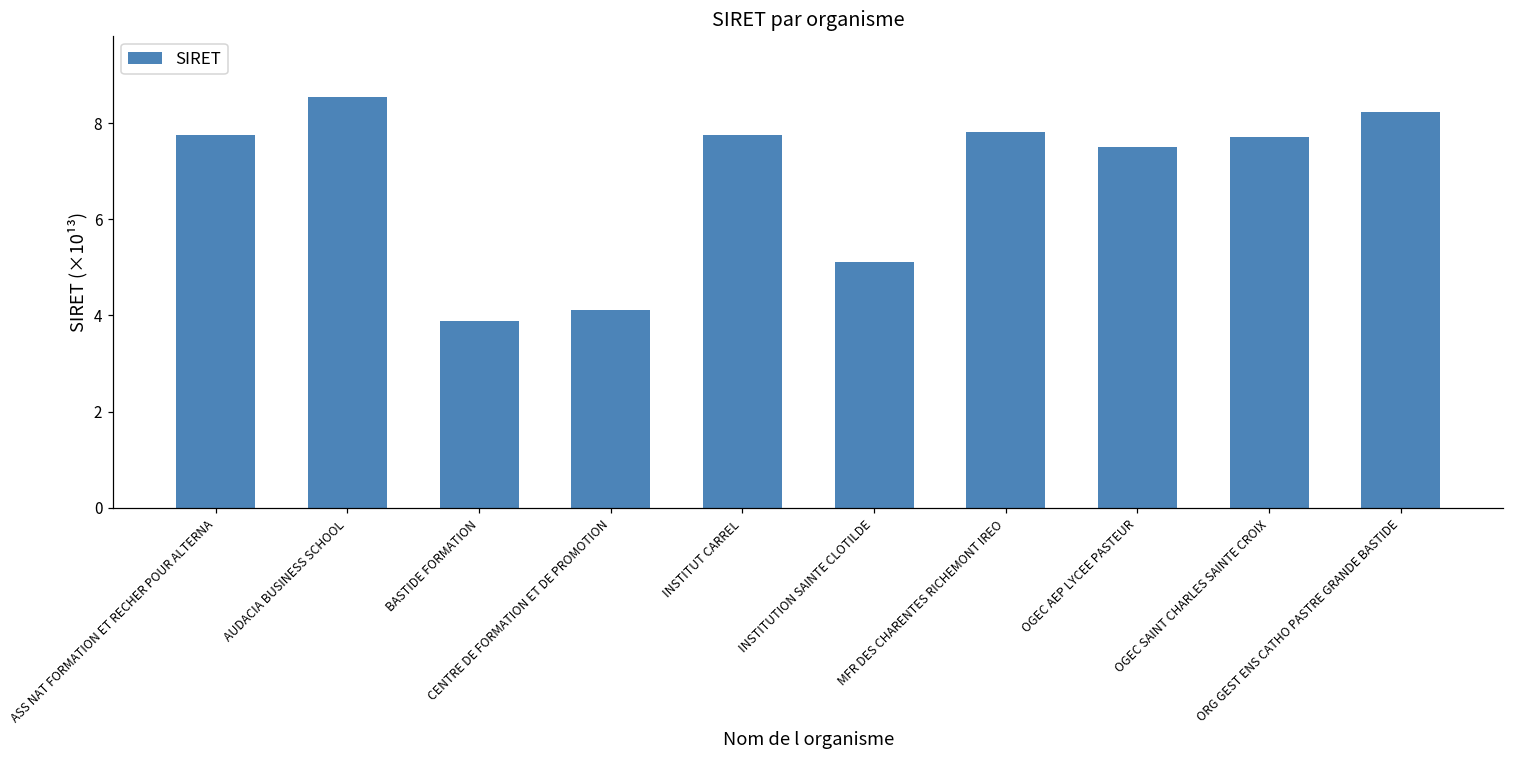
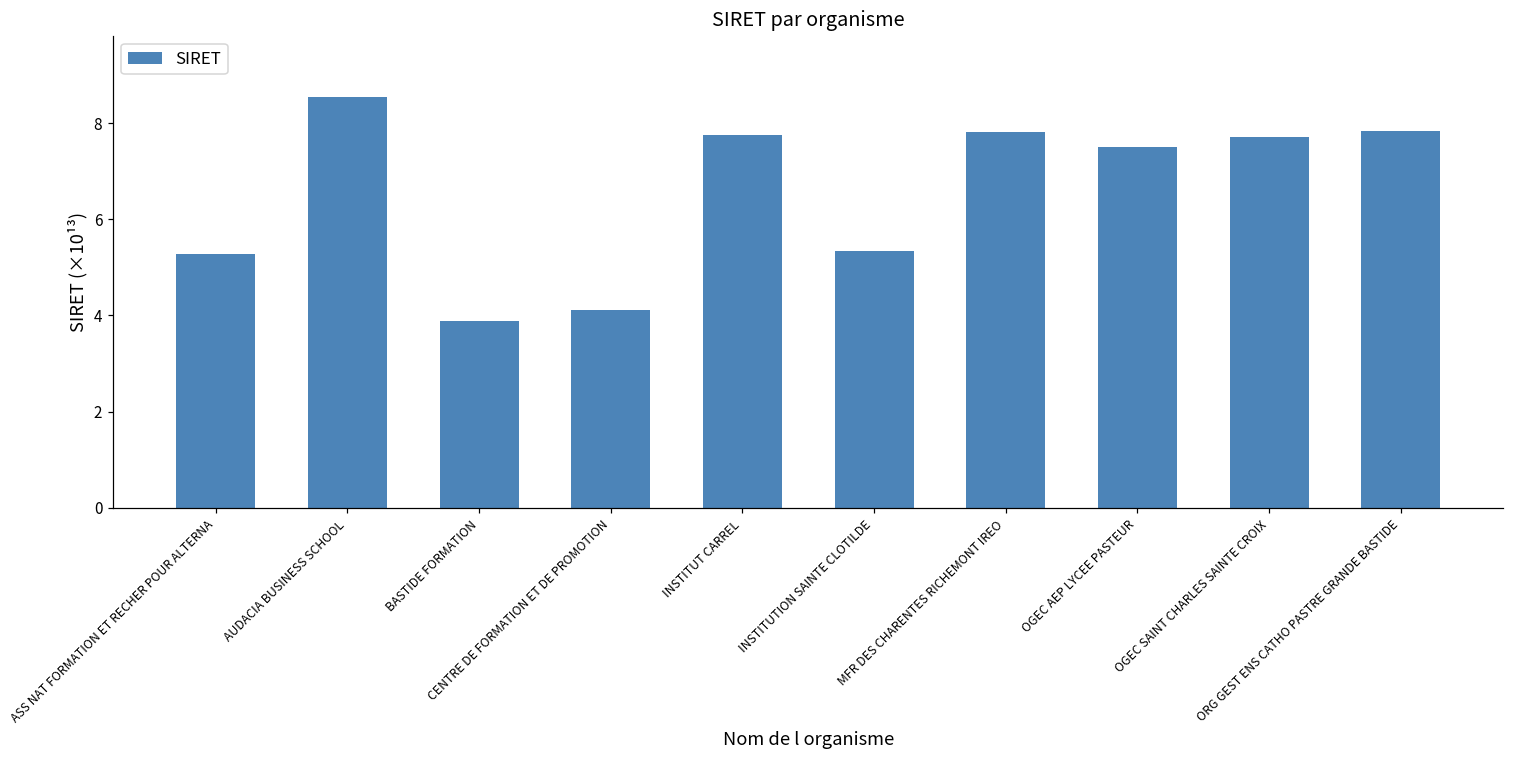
ASS NAT FORMATION ET RECHER POUR ALTERNA: 7.8 -> 5.3
INSTITUTION SAINTE CLOTILDE: 5.1 -> 5.3
ORG GEST ENS CATHO PASTRE GRANDE BASTIDE: 8.2 -> 7.8
